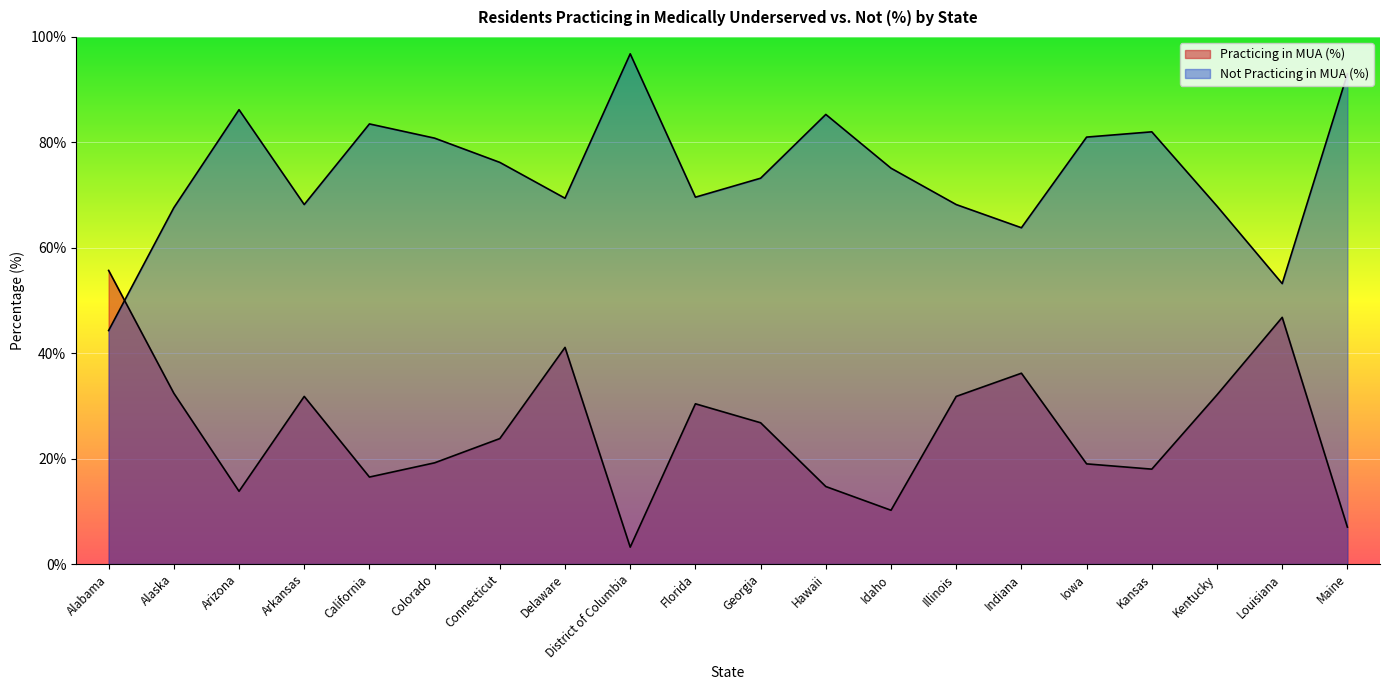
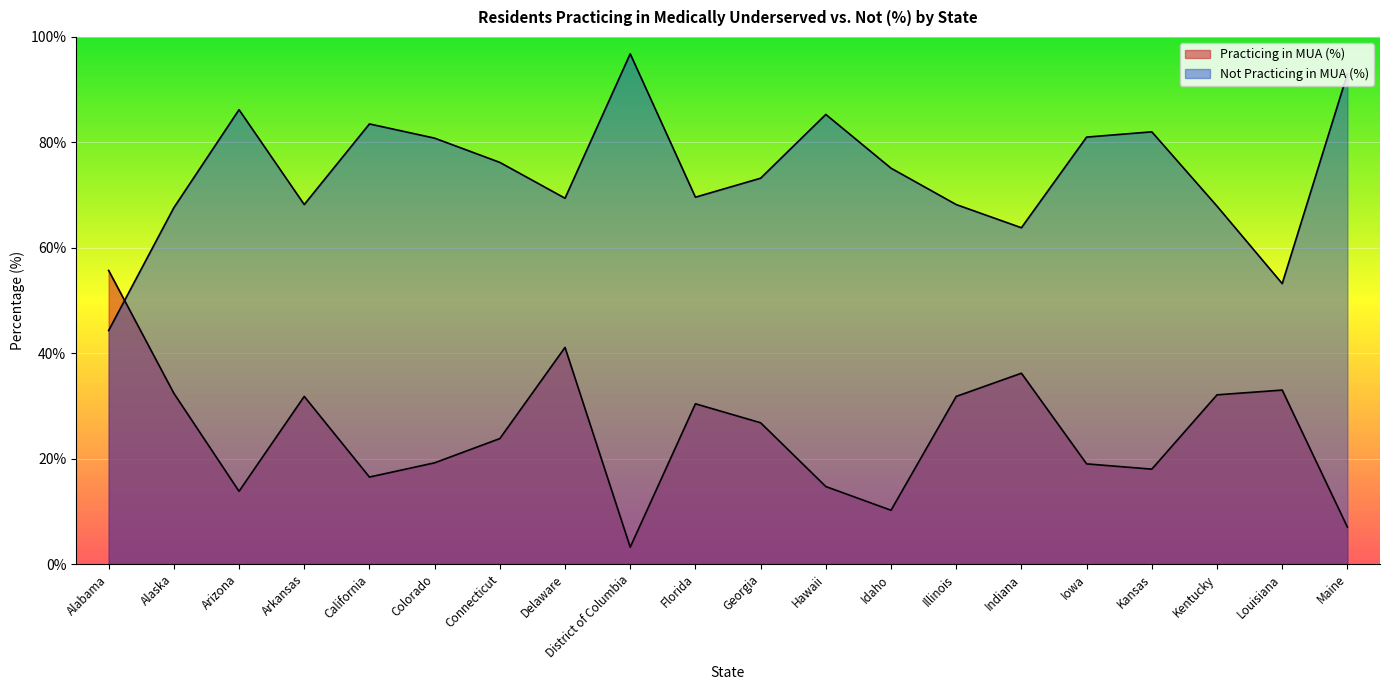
Practicing in MUA (%), Louisiana: 47% -> 33%
